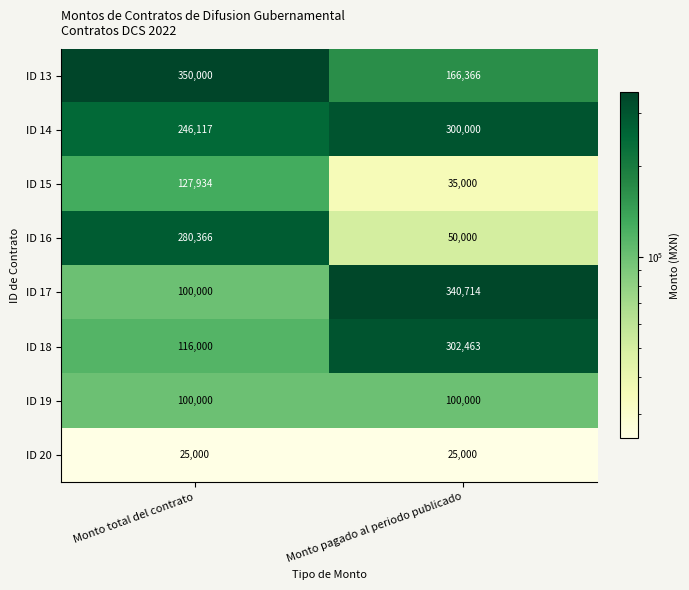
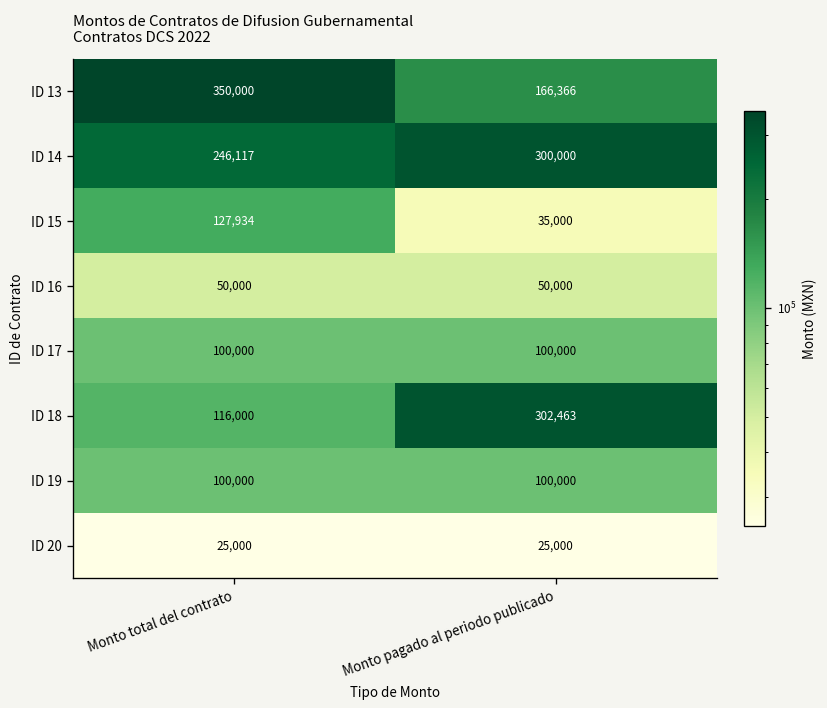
ID 16, Monto total del contrato: 280,366 -> 50,000
ID 17, Monto pagado al periodo publicado: 340,714 -> 100,000
